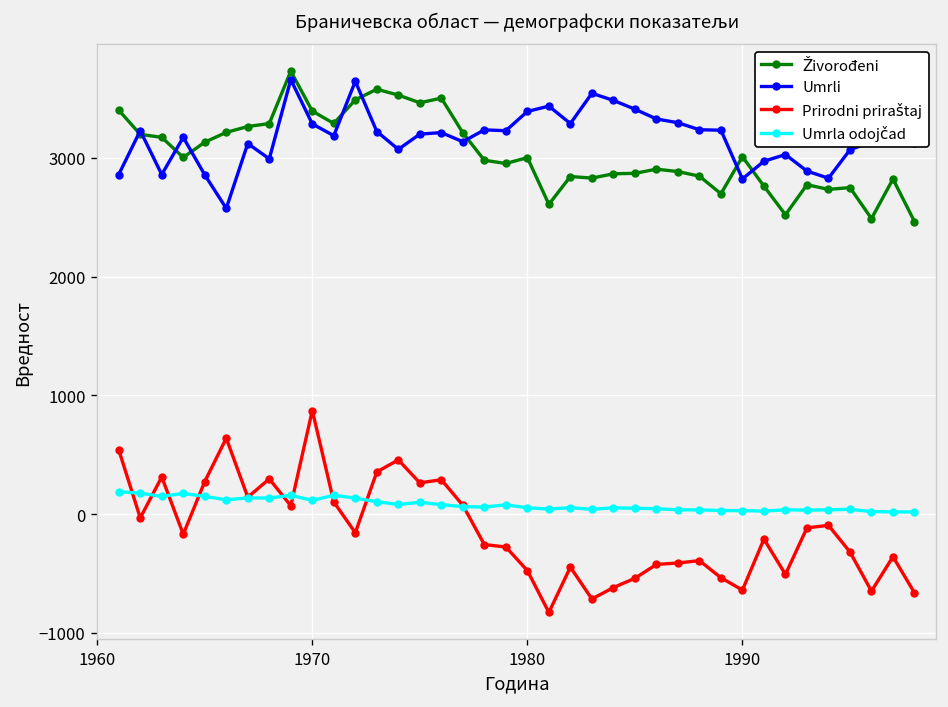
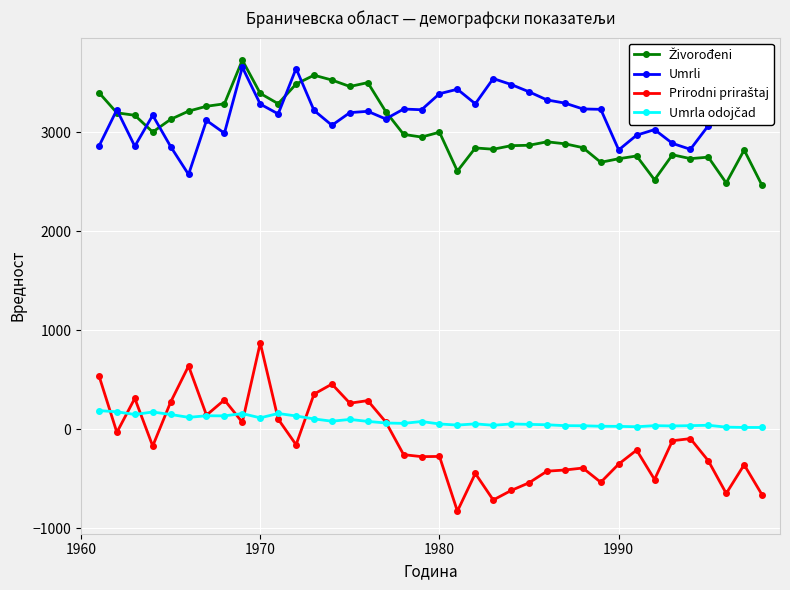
Prirodni priraštaj, 1980: -500 -> -300
Živorođeni, 1990: 3000 -> 2700
Prirodni priraštaj, 1990: -600 -> -400
